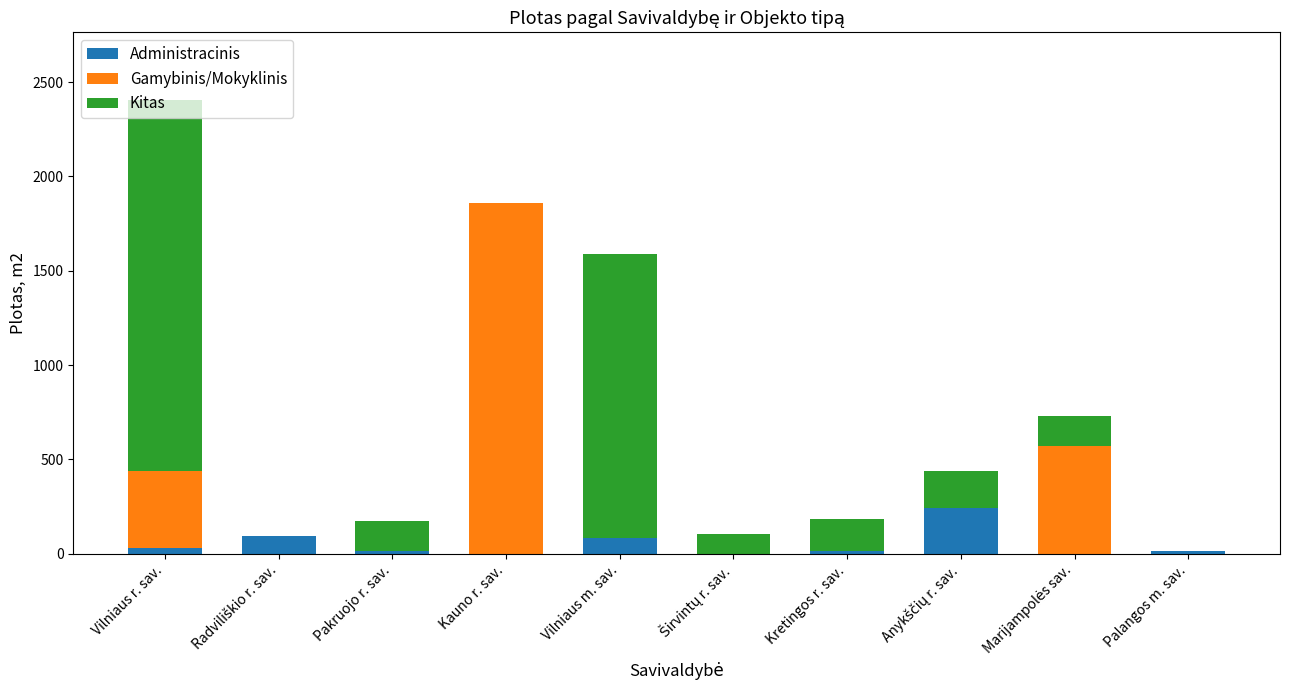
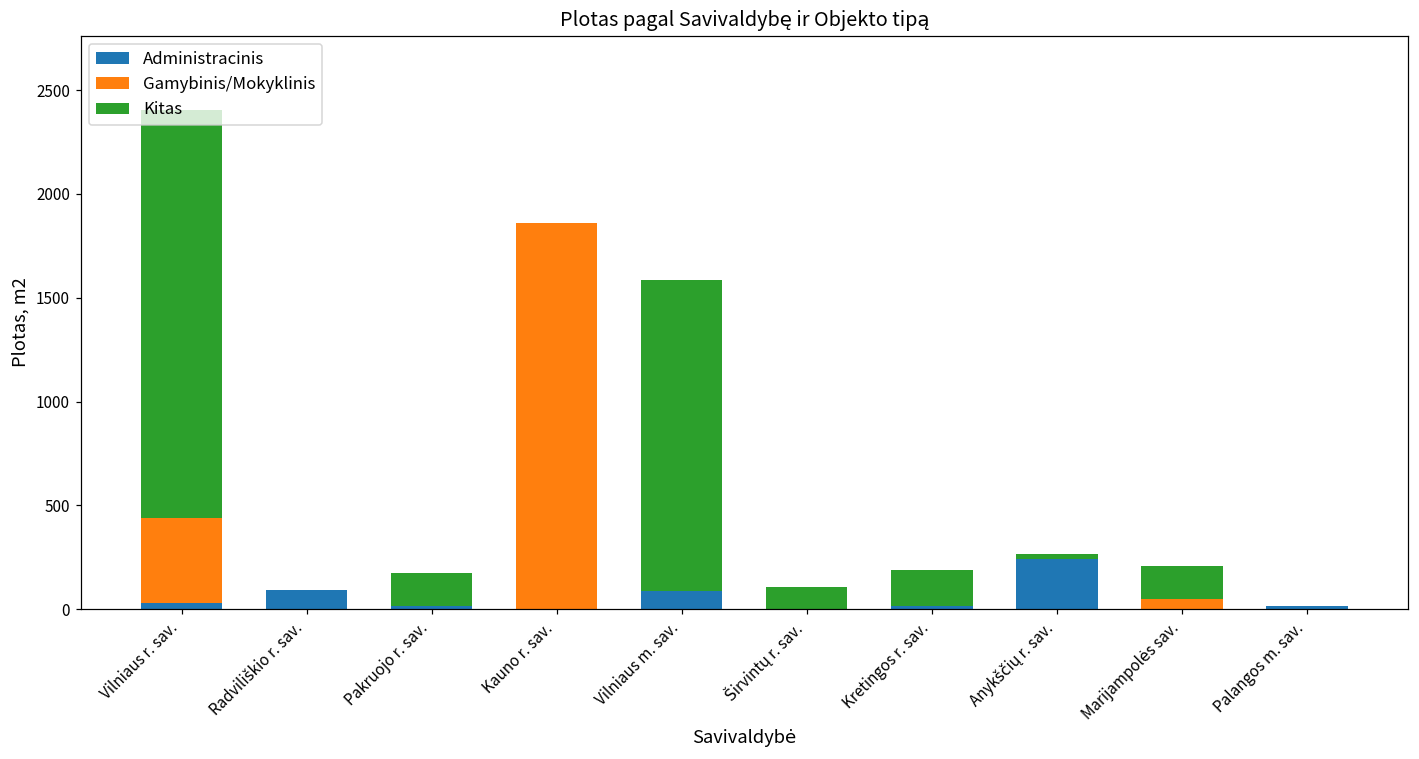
Kitas, Anykščių r. sav.: 190 -> 20
Gamybinis/Mokyklinis, Marijampolės sav.: 570 -> 50
